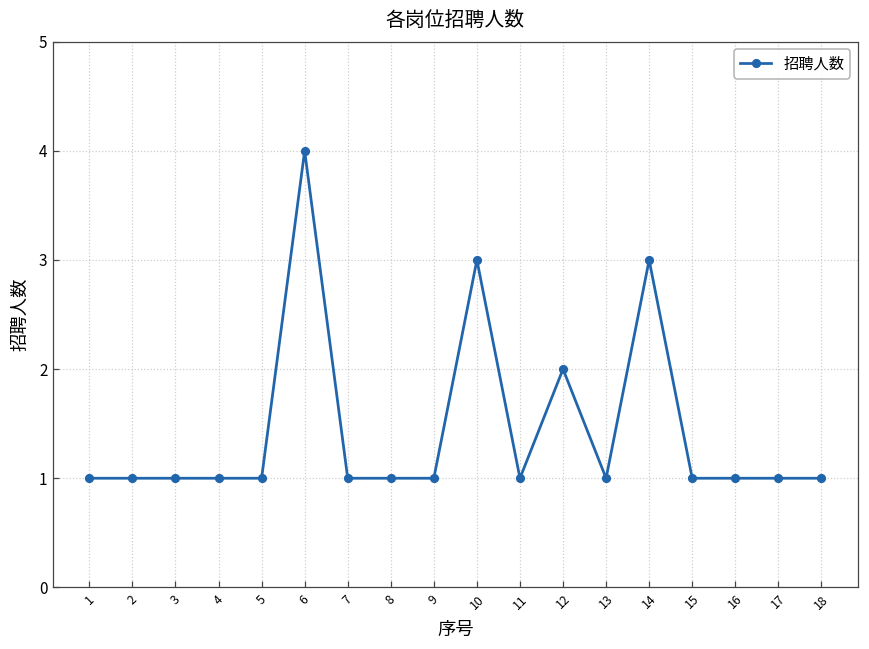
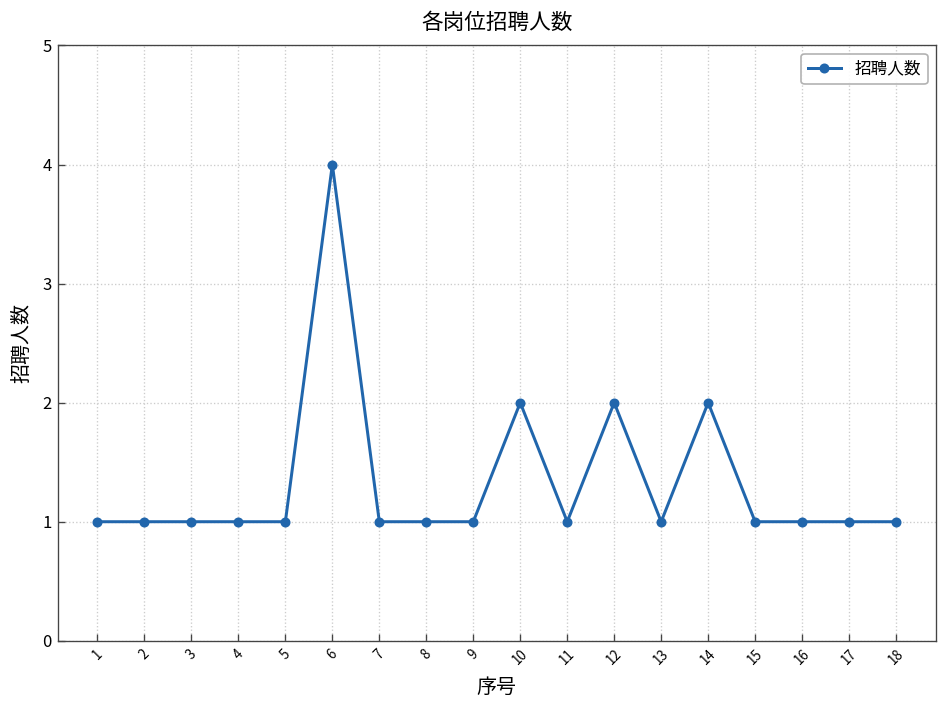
10: 3 -> 2
14: 3 -> 2
